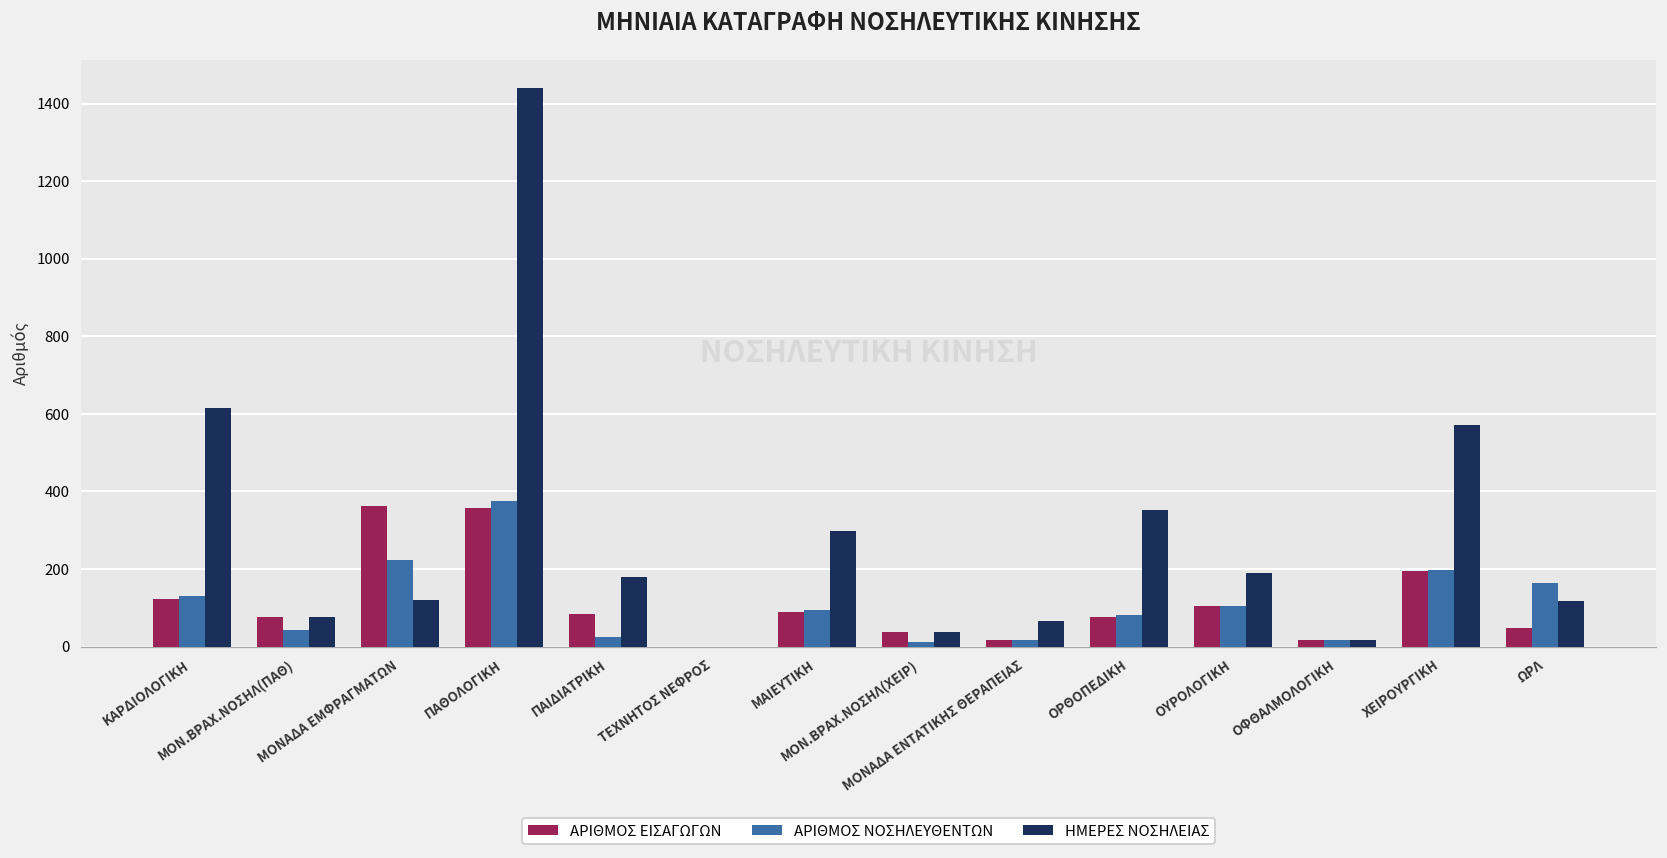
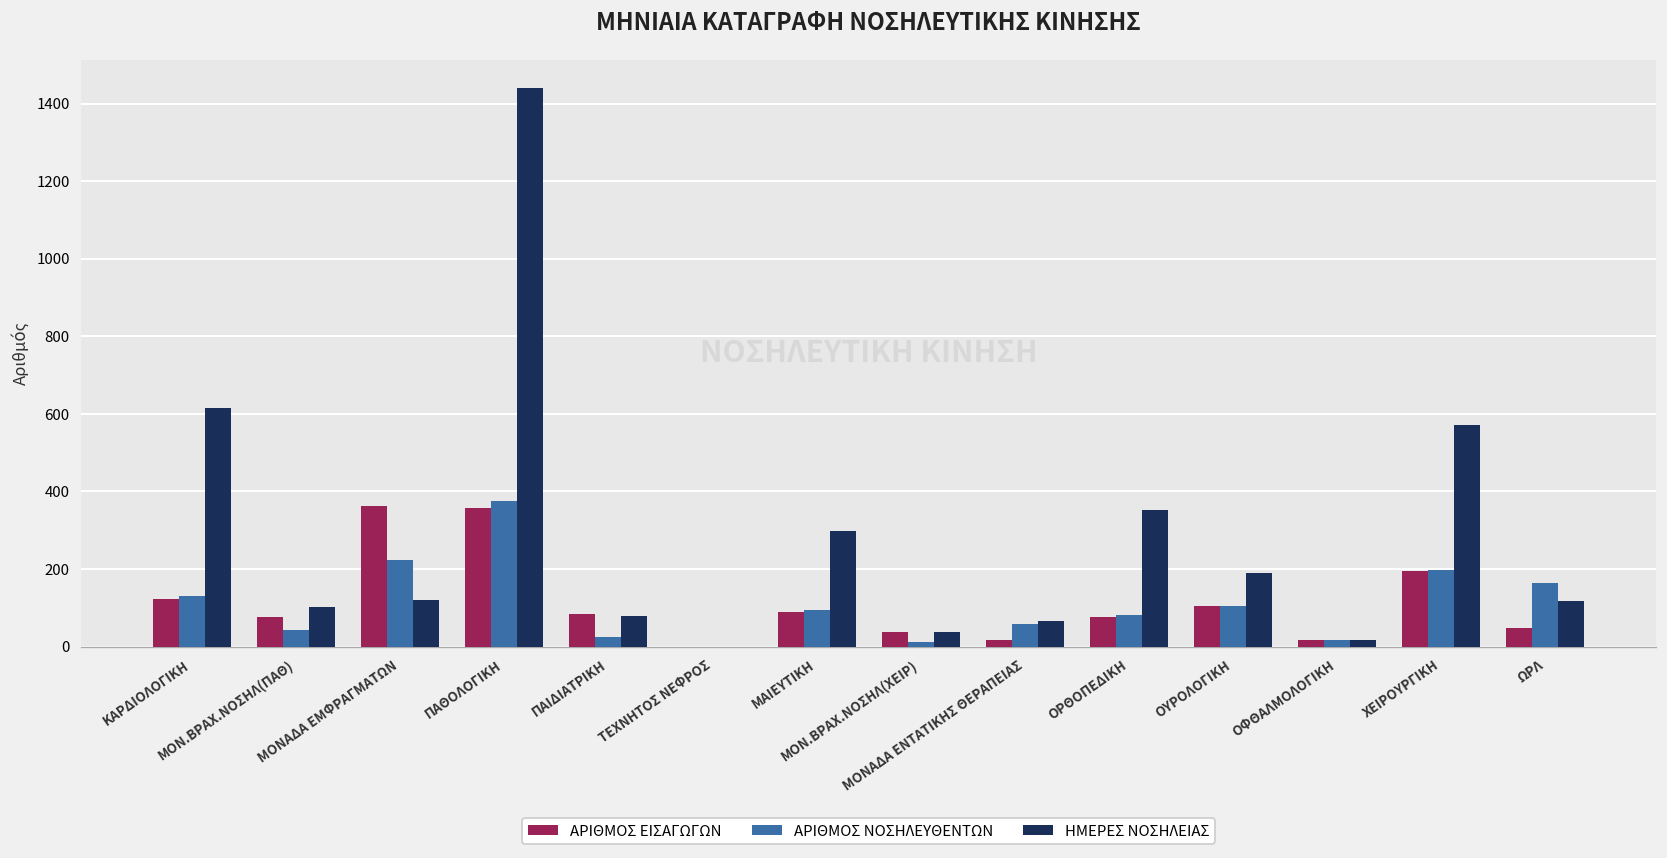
ΗΜΕΡΕΣ ΝΟΣΗΛΕΙΑΣ, ΜΟΝ.ΒΡΑΧ.ΝΟΣΗΛ(ΠΑΘ): 80 -> 100
ΗΜΕΡΕΣ ΝΟΣΗΛΕΙΑΣ, ΠΑΙΔΙΑΤΡΙΚΗ: 180 -> 80
ΑΡΙΘΜΟΣ ΝΟΣΗΛΕΥΘΕΝΤΩΝ, ΜΟΝΑΔΑ ΕΝΤΑΤΙΚΗΣ ΘΕΡΑΠΕΙΑΣ: 20 -> 60
